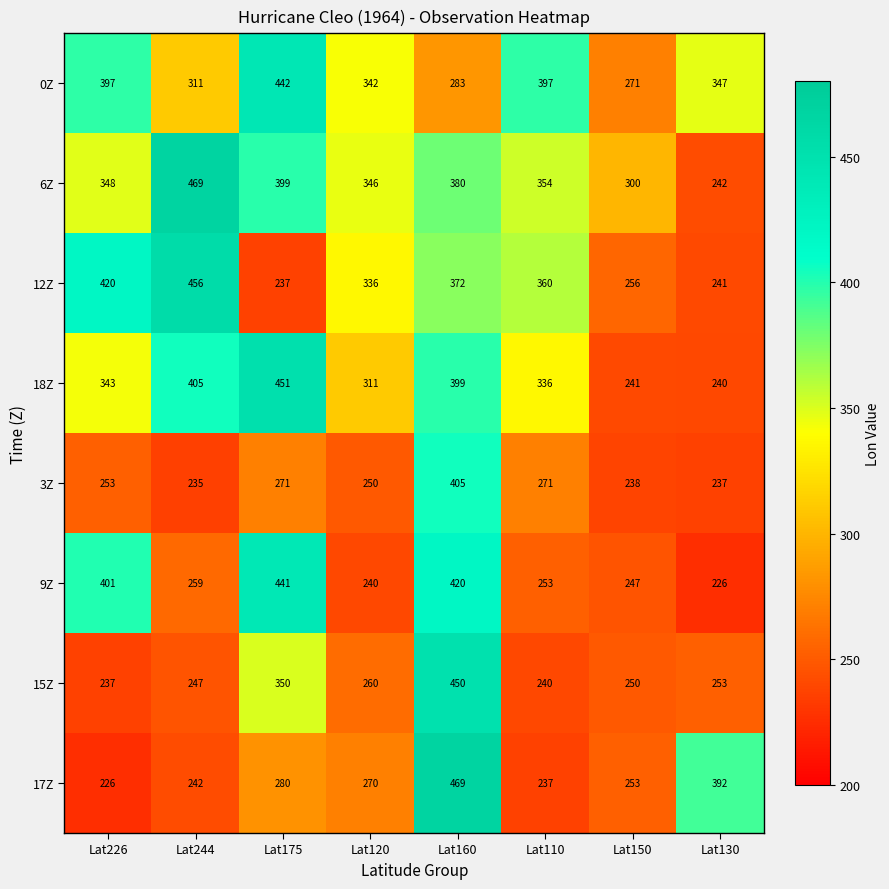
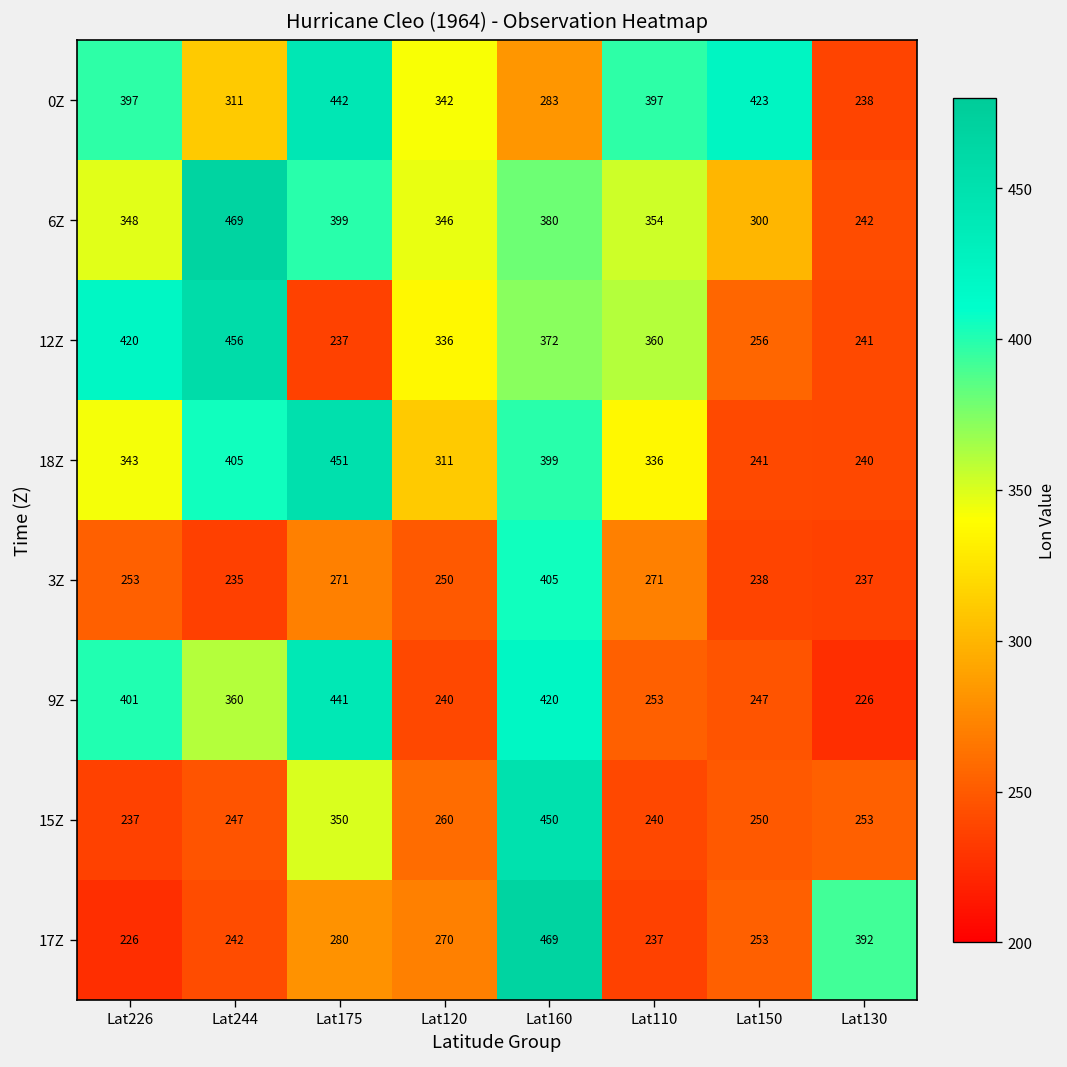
0Z, Lat150: 271 -> 423
0Z, Lat130: 347 -> 238
9Z, Lat244: 259 -> 360
